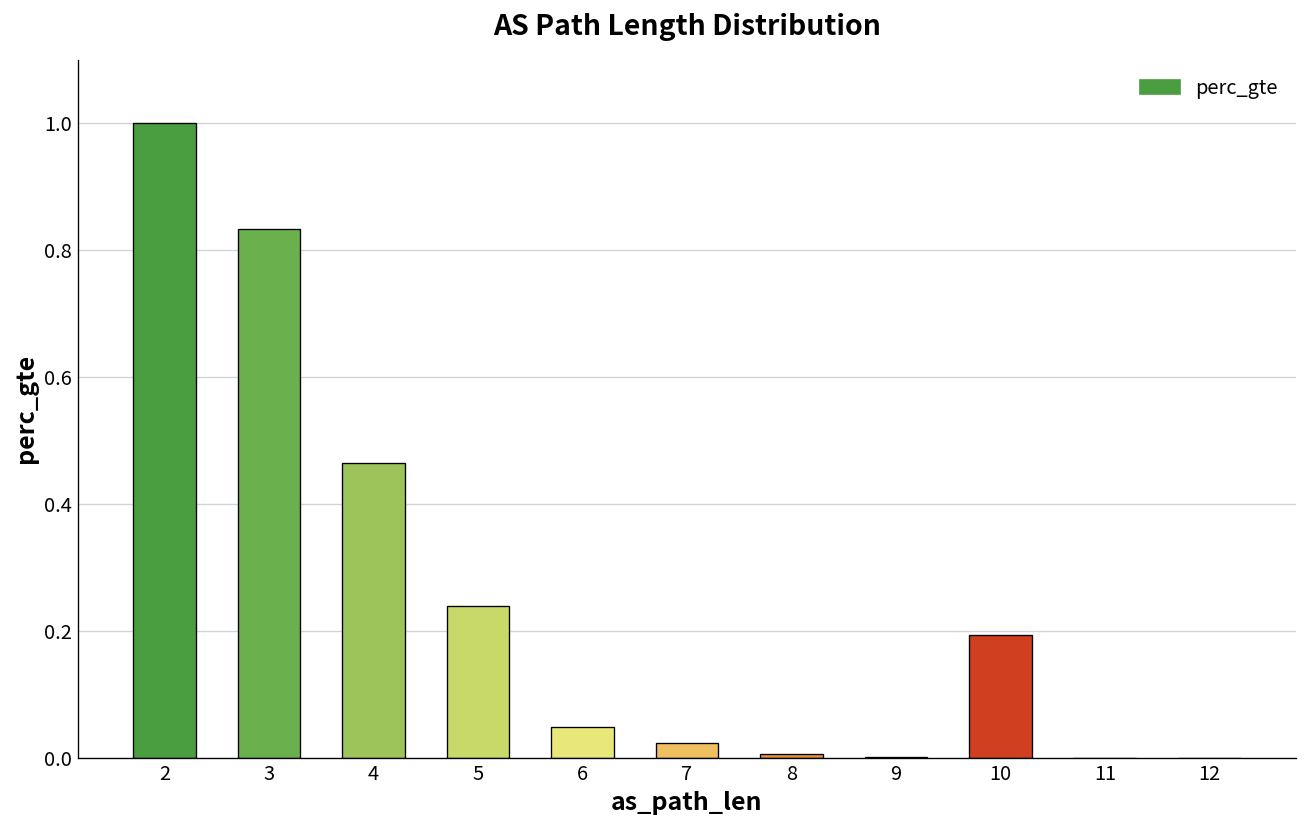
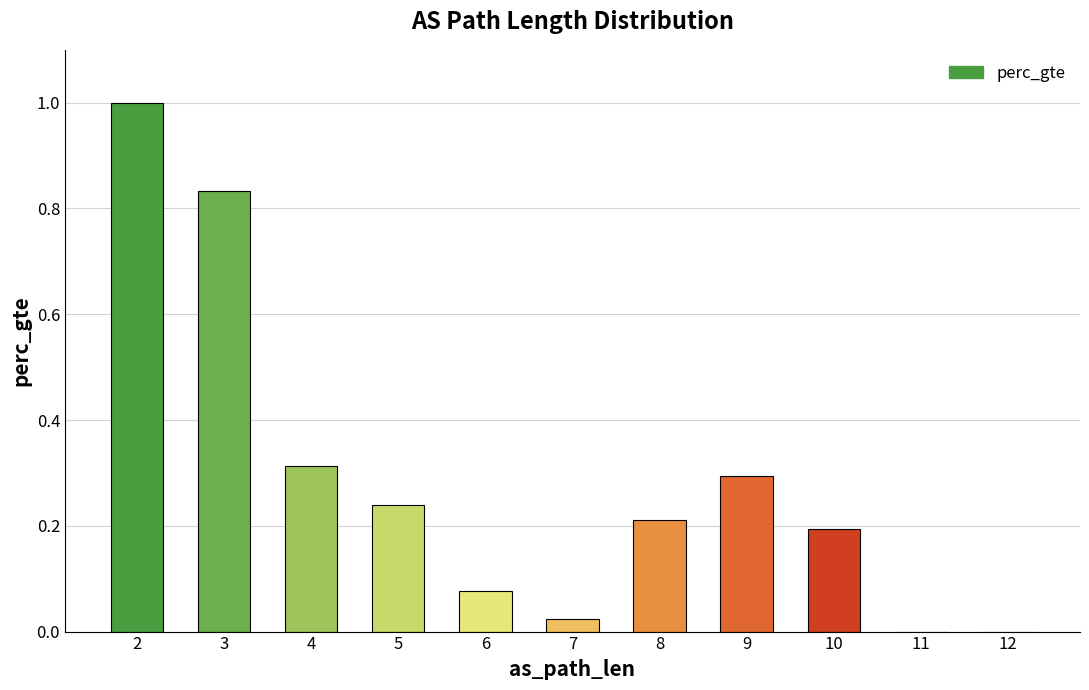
4: 0.47 -> 0.31
6: 0.05 -> 0.08
8: 0.01 -> 0.21
9: 0.00 -> 0.29
